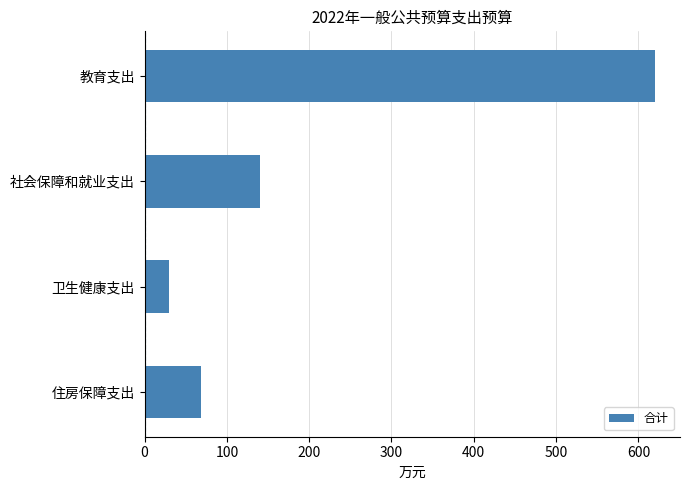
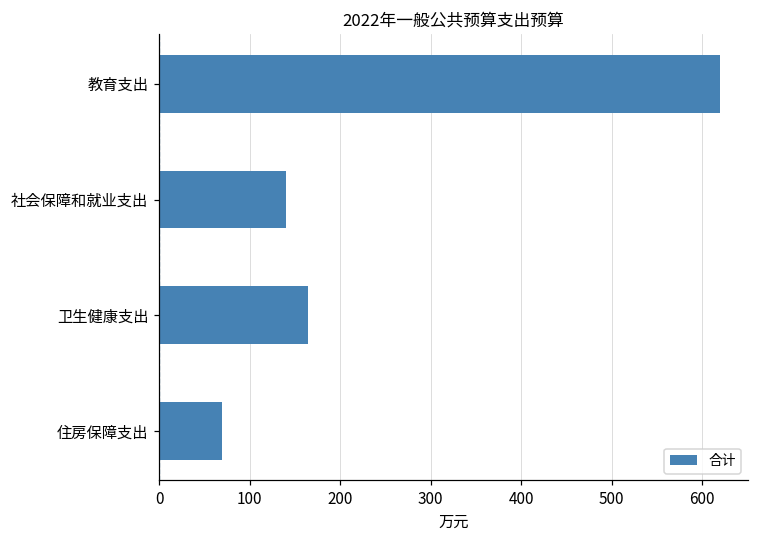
卫生健康支出: 30 -> 160
